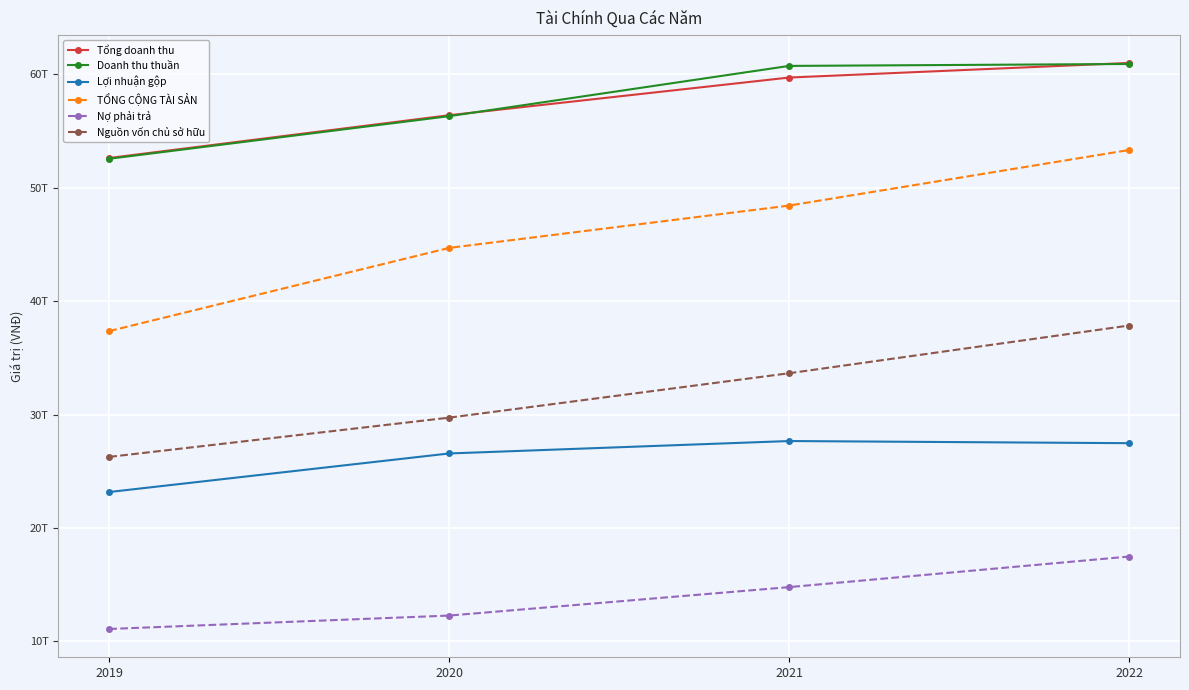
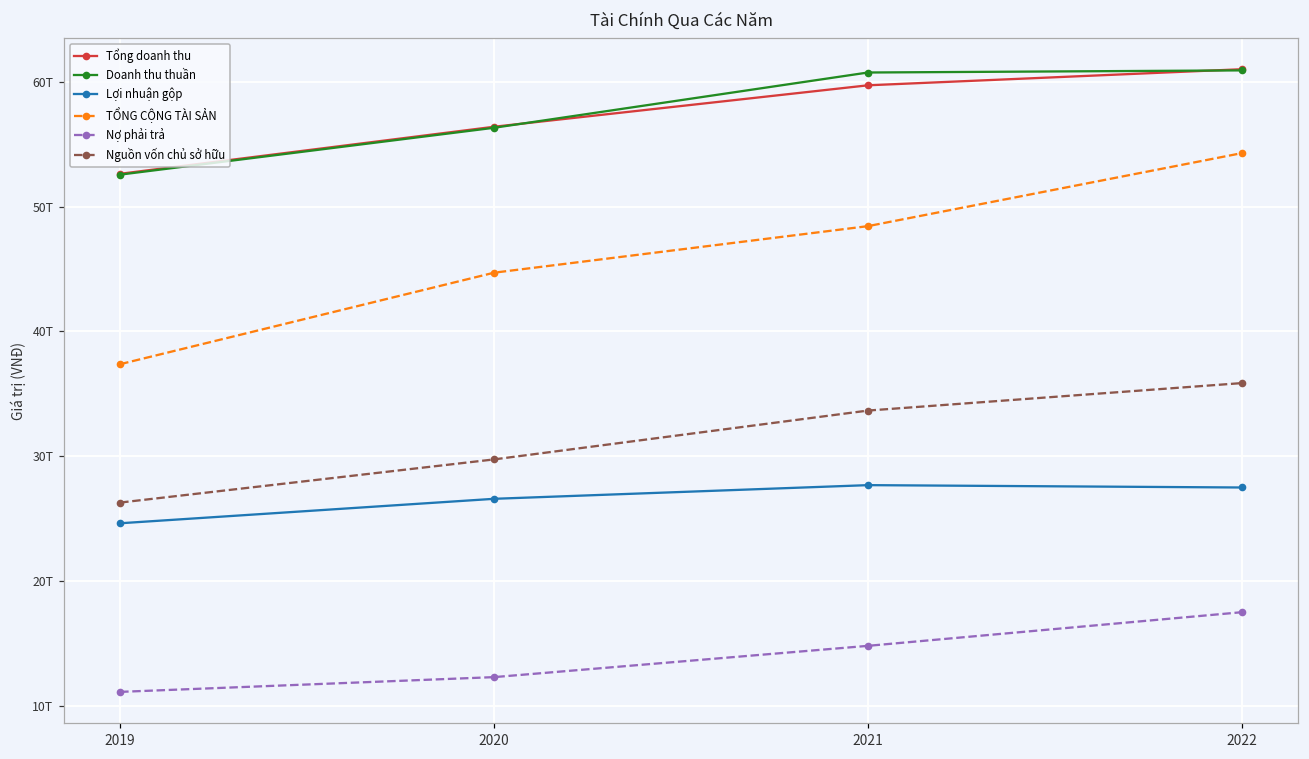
Lợi nhuận gộp, 2019: 23.2T -> 24.6T
TỔNG CỘNG TÀI SẢN, 2022: 53.3T -> 54.3T
Nguồn vốn chủ sở hữu, 2022: 37.9T -> 35.9T
